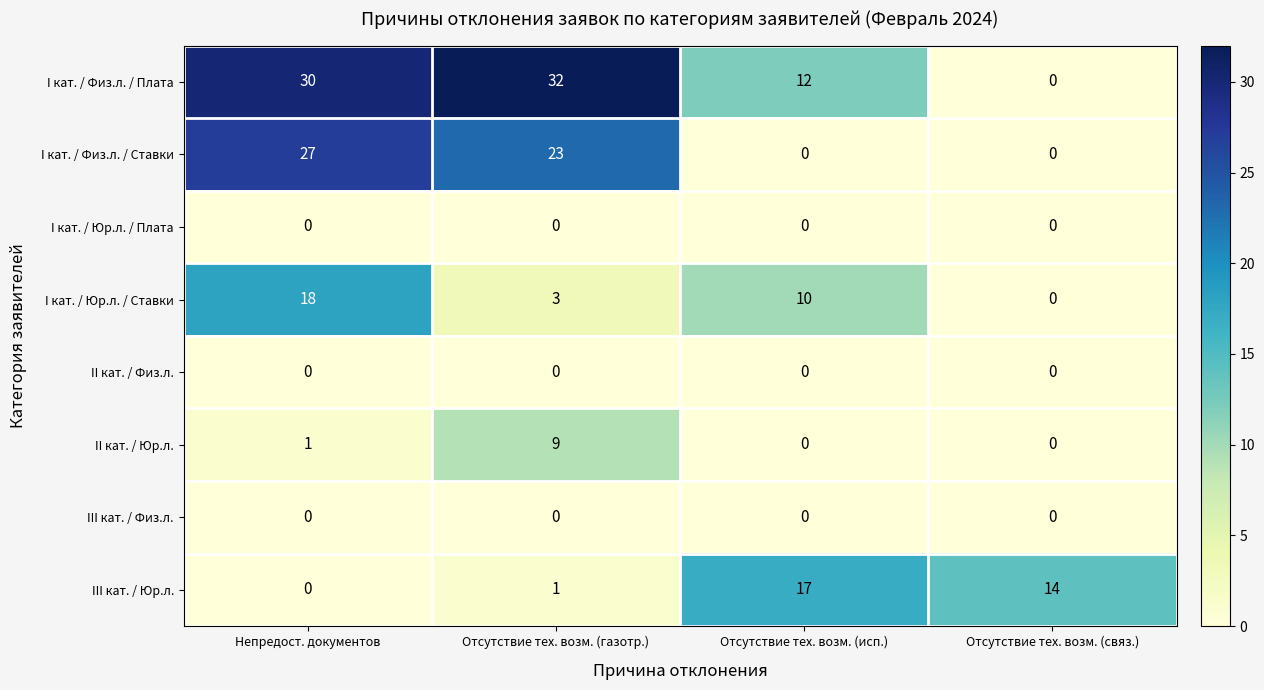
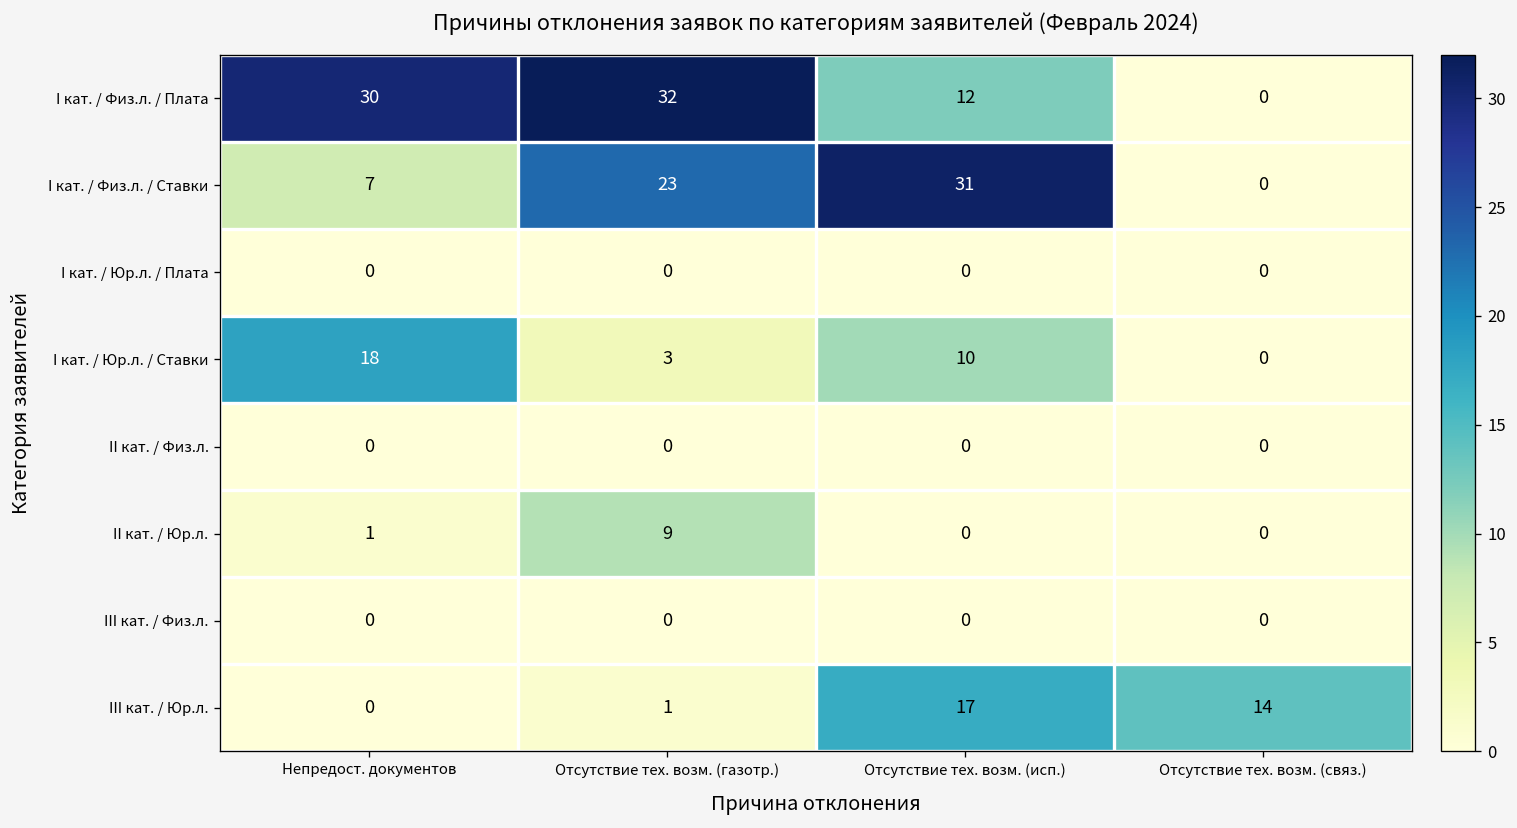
I кат. / Физ.л. / Ставки, Непредост. документов: 27 -> 7
I кат. / Физ.л. / Ставки, Отсутствие тех. возм. (исп.): 0 -> 31
